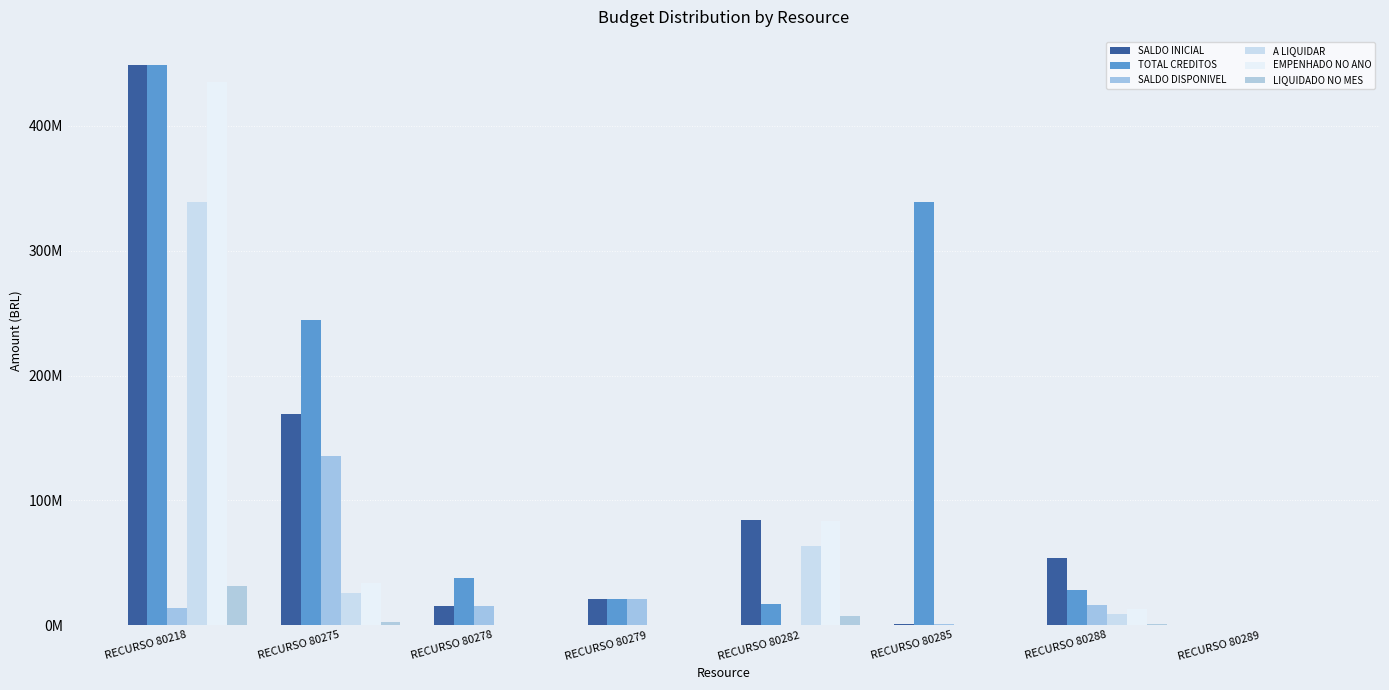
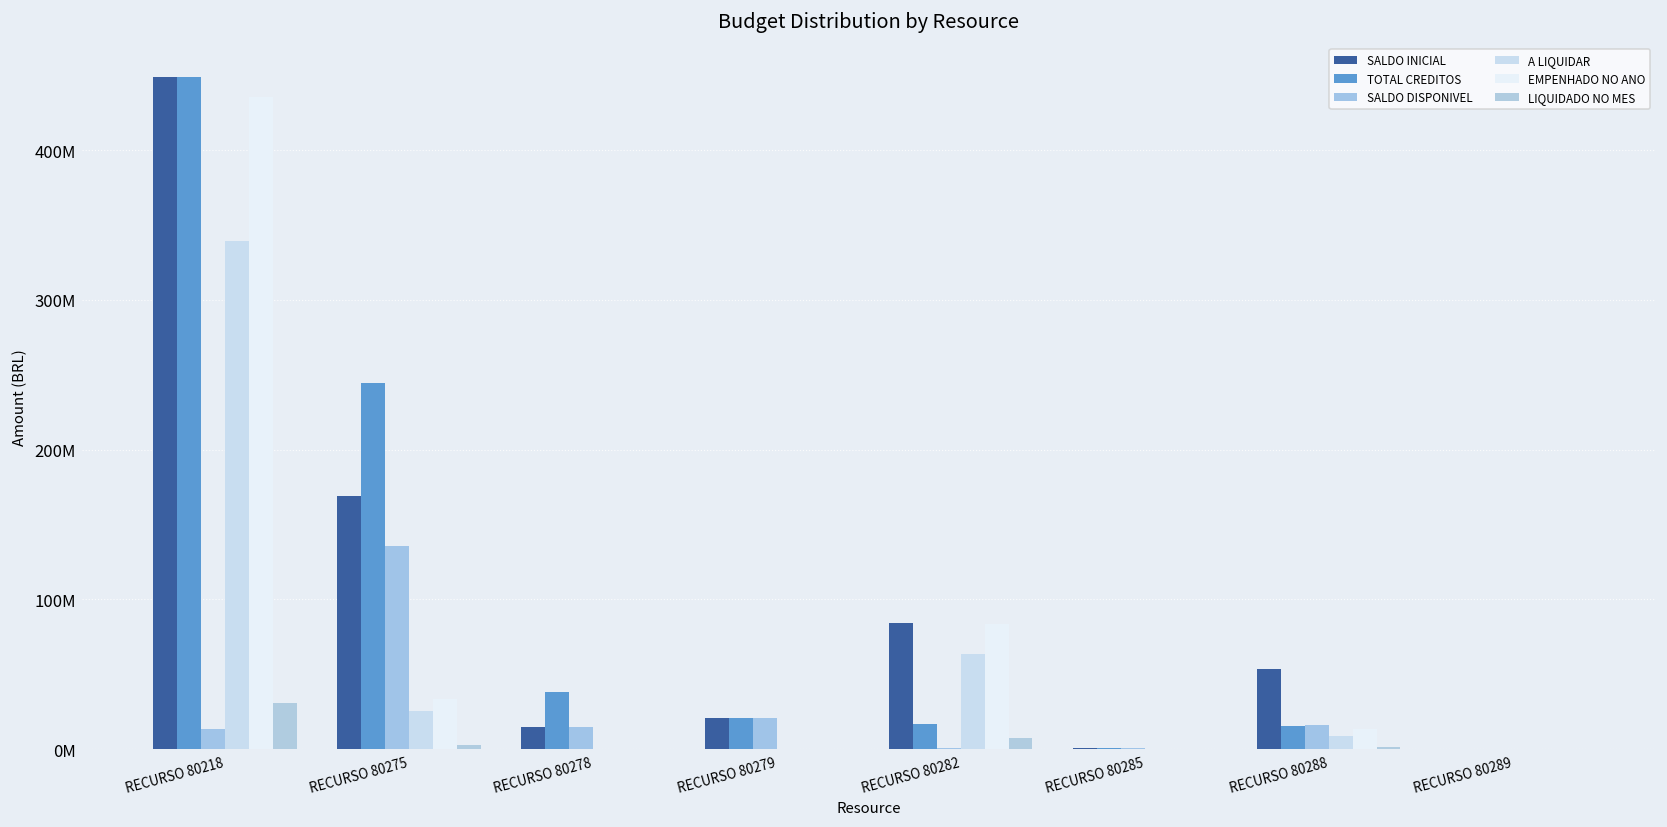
TOTAL CREDITOS, RECURSO 80285: 339000000 -> 1000000
TOTAL CREDITOS, RECURSO 80288: 28000000 -> 15000000
